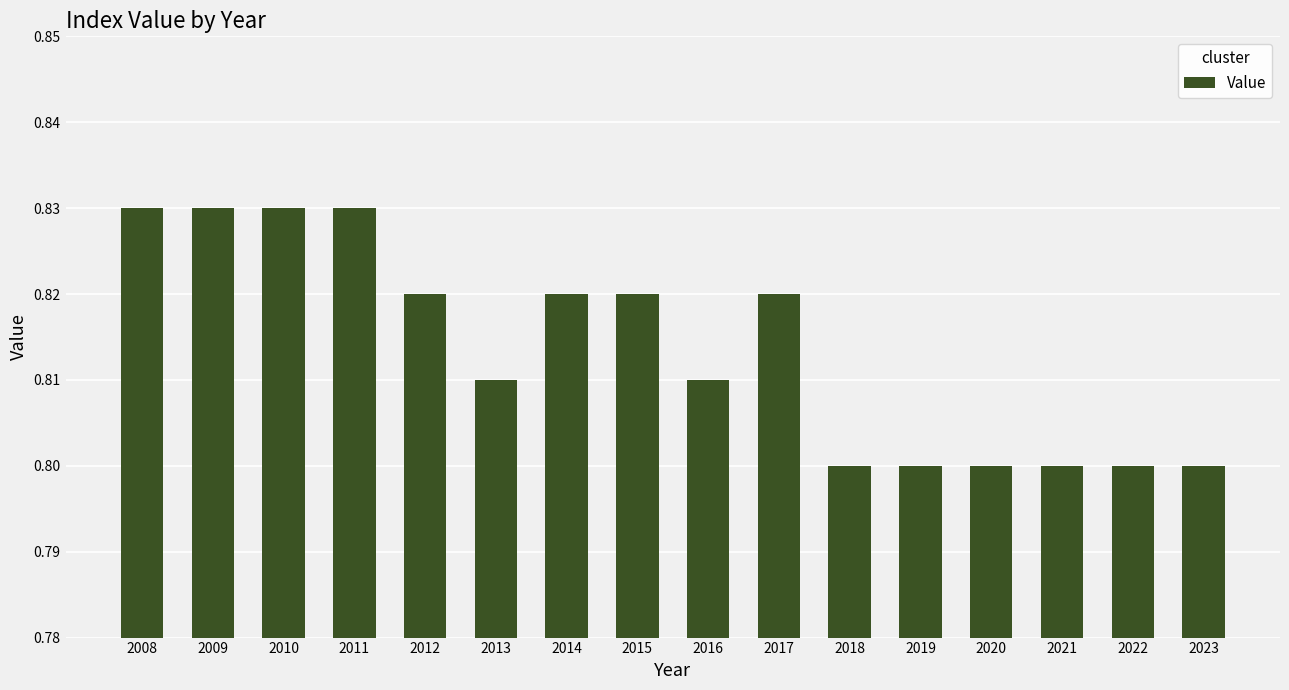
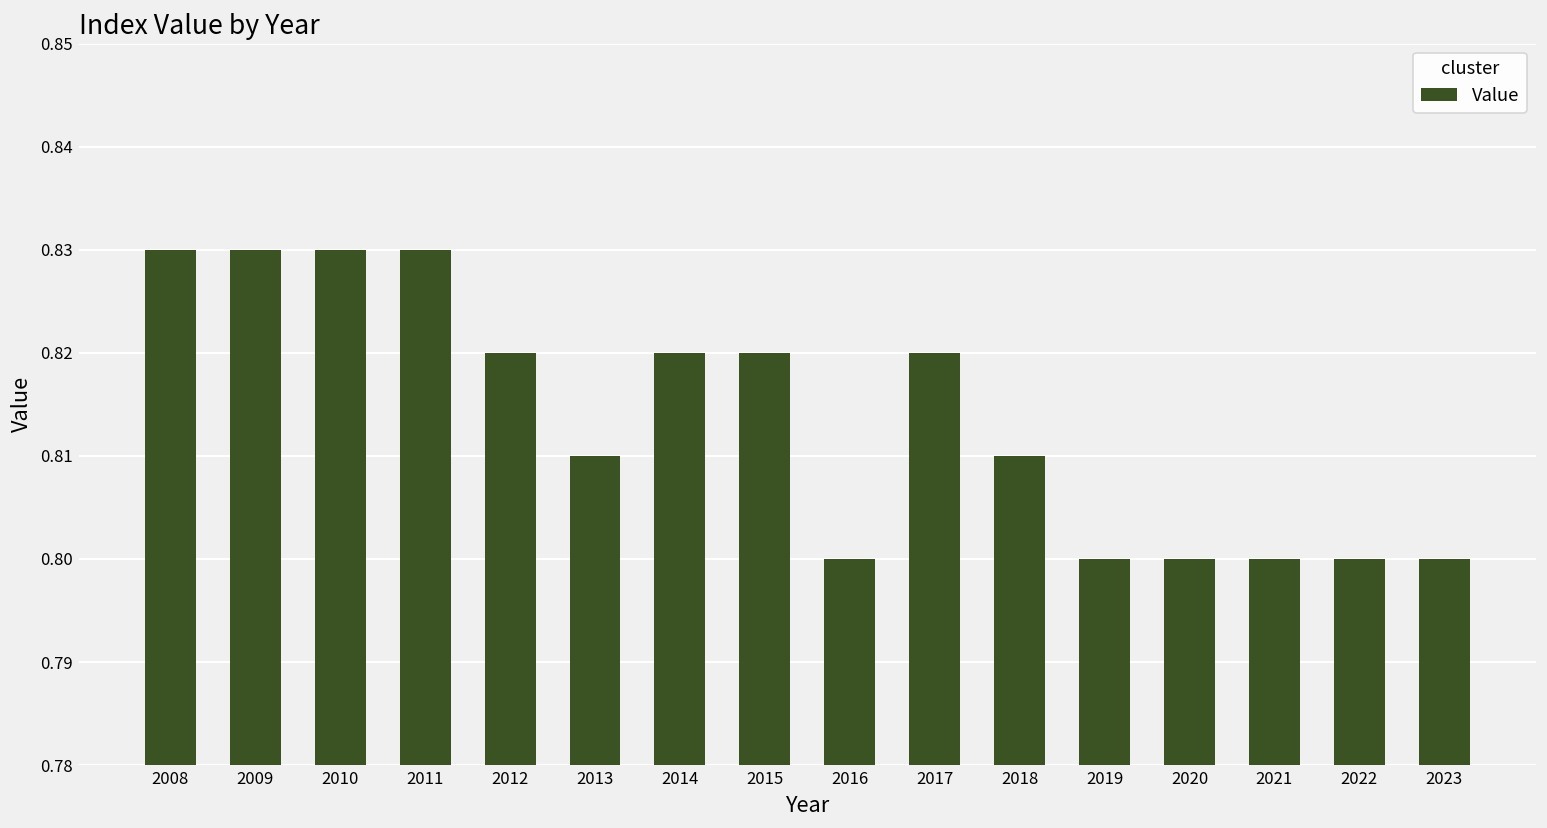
2016: 0.81 -> 0.80
2018: 0.80 -> 0.81
